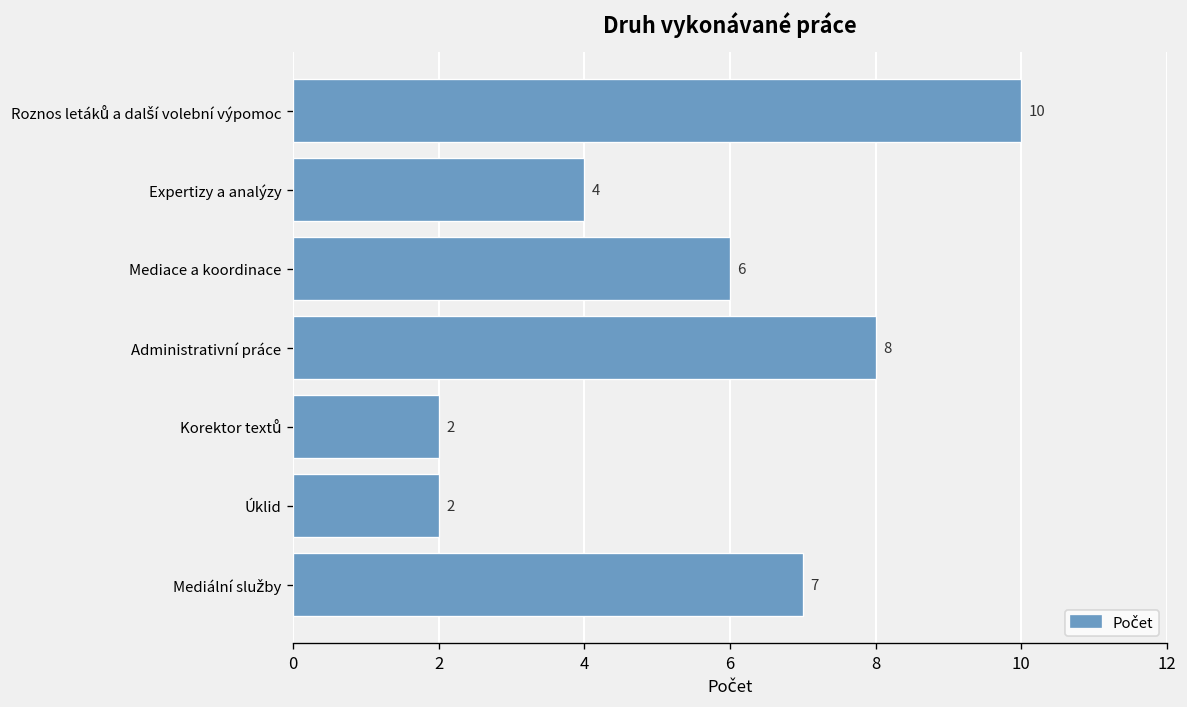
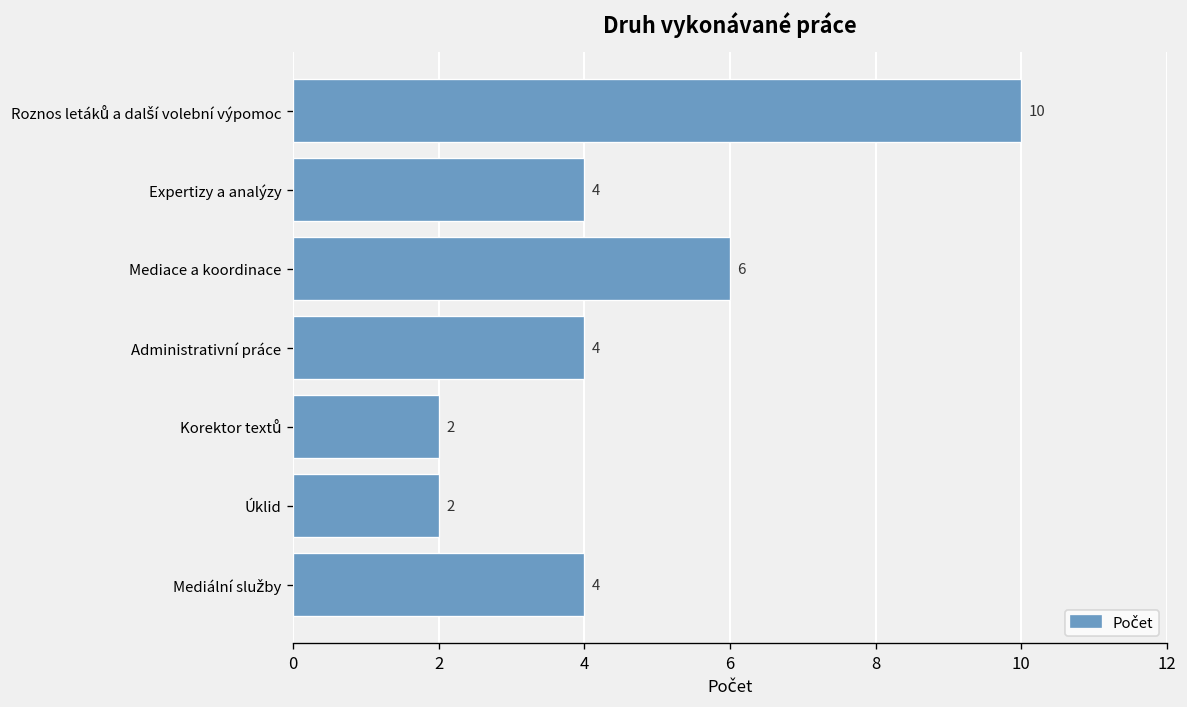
Administrativní práce: 8 -> 4
Mediální služby: 7 -> 4
